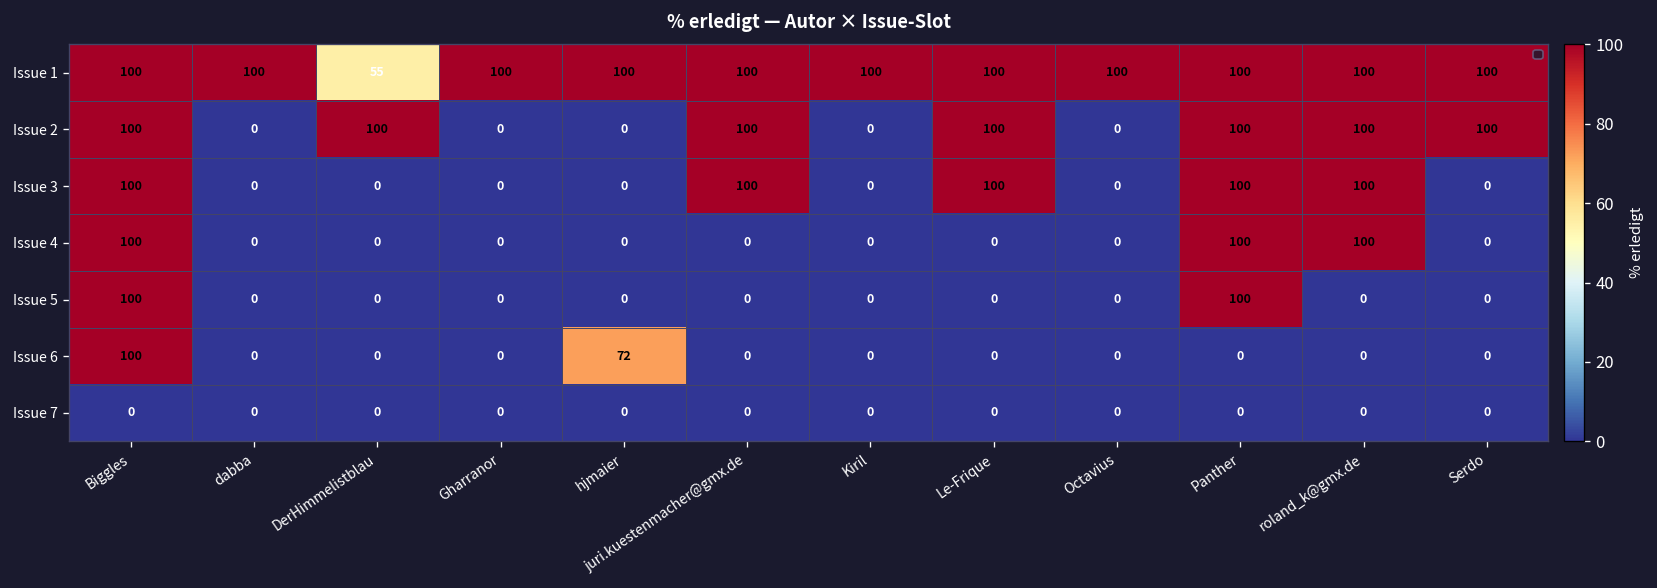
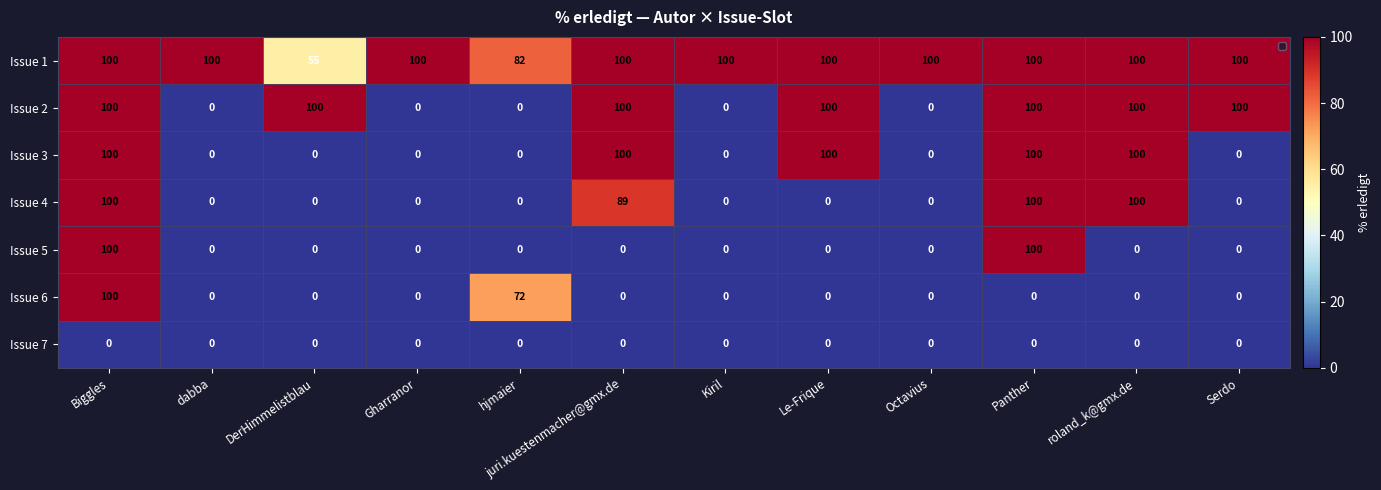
Issue 1, hjmaier: 100 -> 82
Issue 4, juri.kuestenmacher@gmx.de: 0 -> 89
